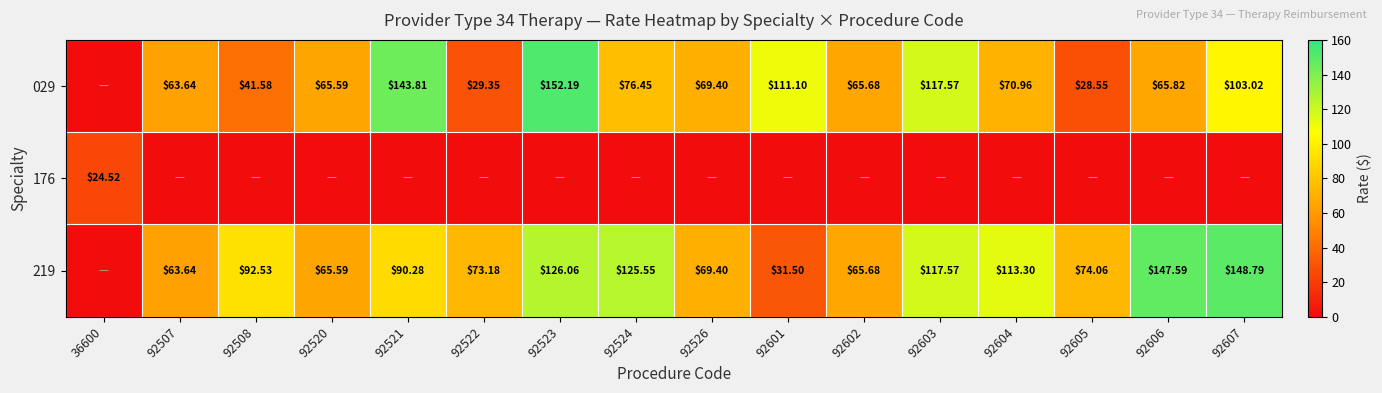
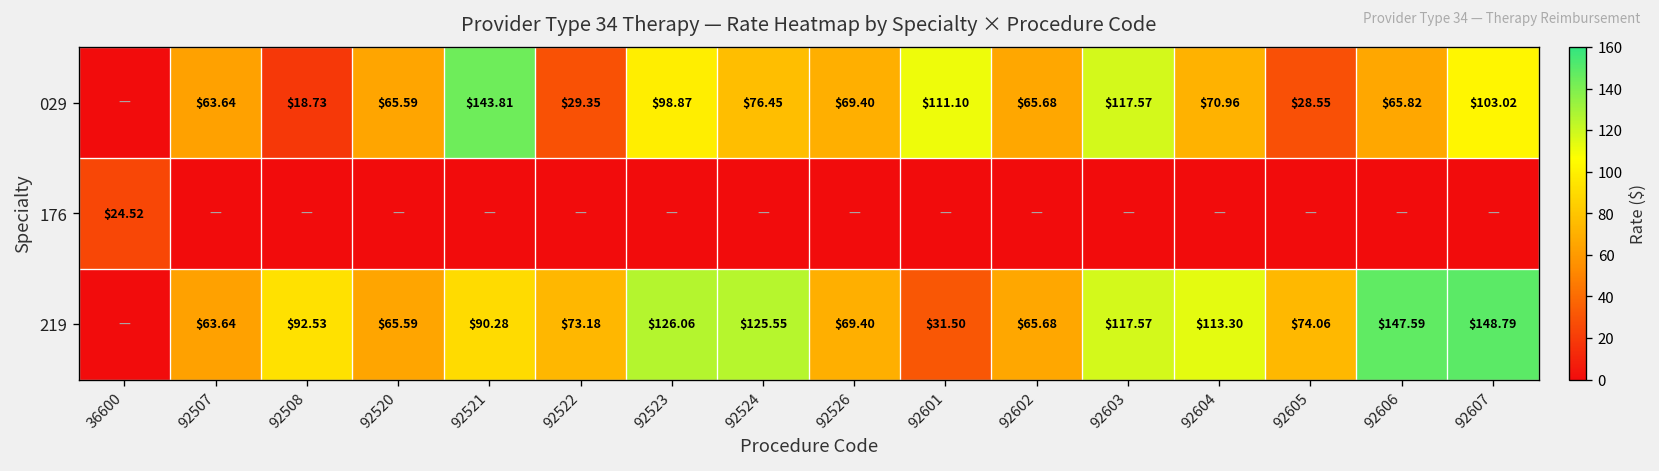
029, 92508: $41.58 -> $18.73
029, 92523: $152.19 -> $98.87
